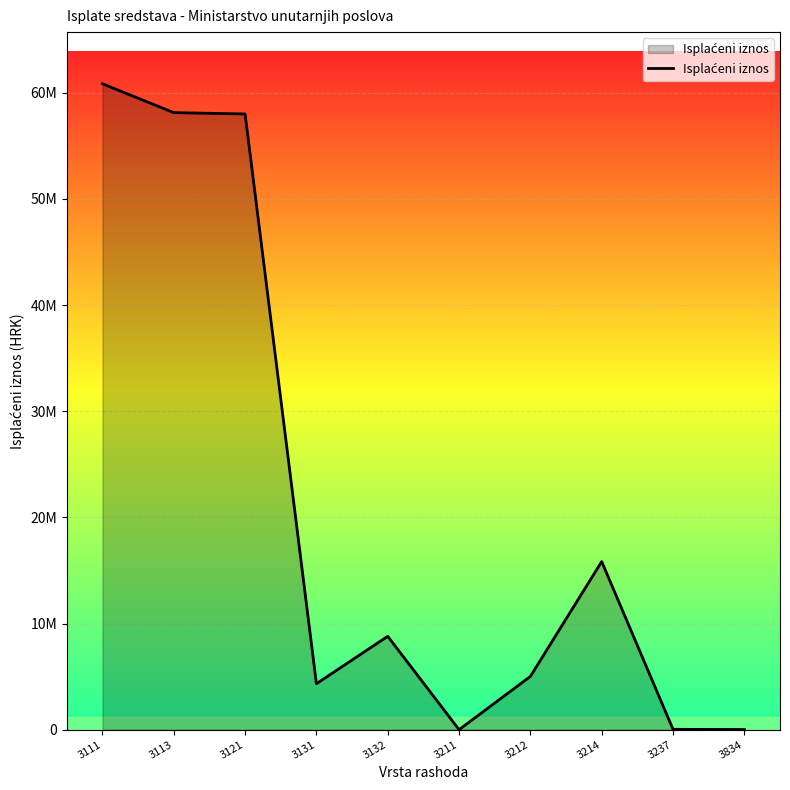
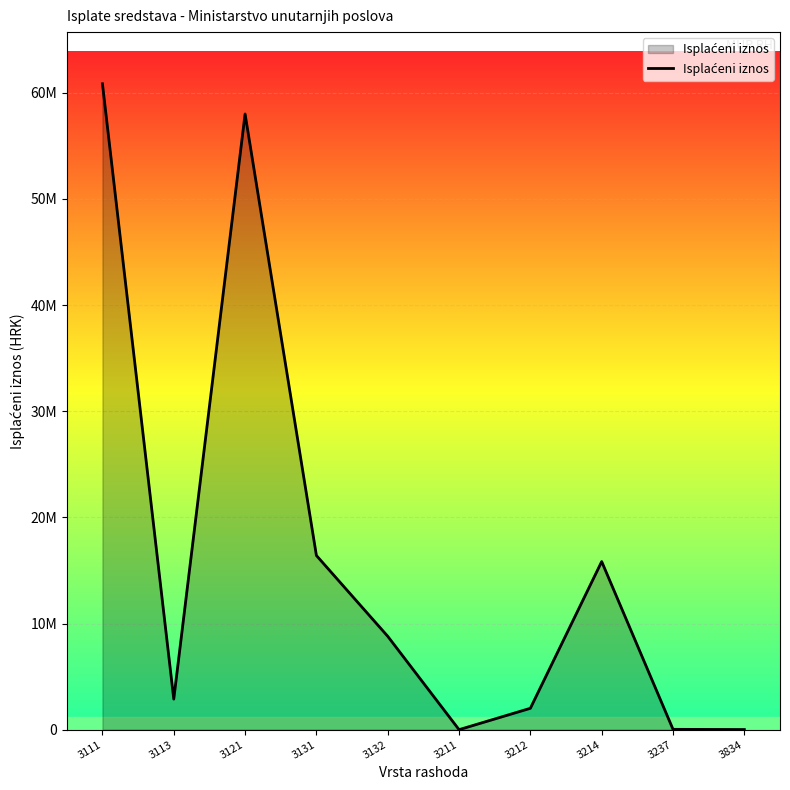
3113: 58100000 -> 2900000
3131: 4300000 -> 16400000
3212: 5000000 -> 2000000
